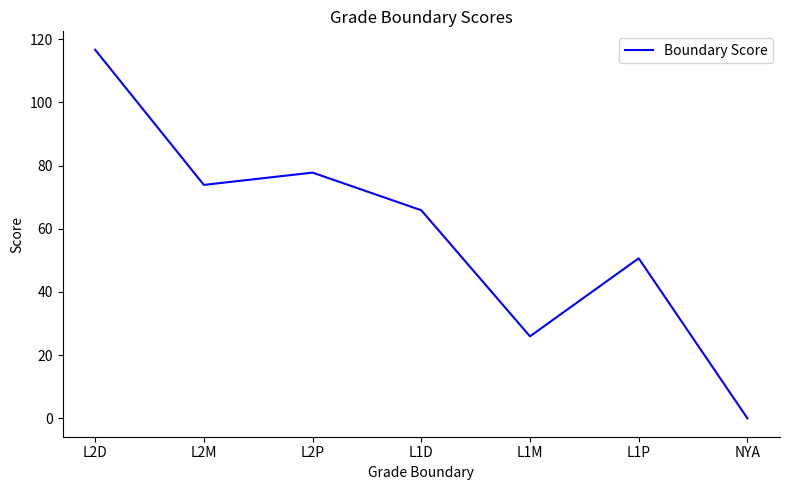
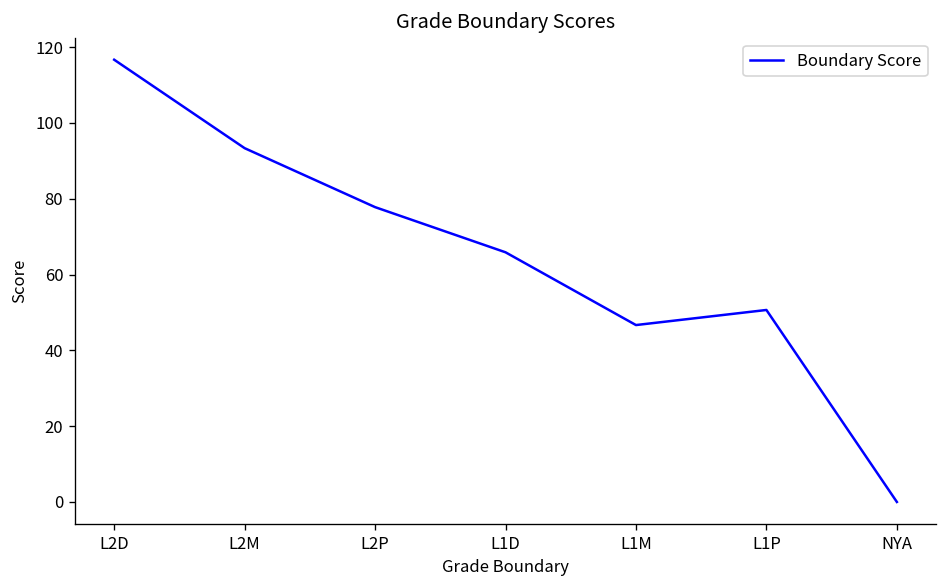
L2M: 74 -> 93
L1M: 26 -> 47
